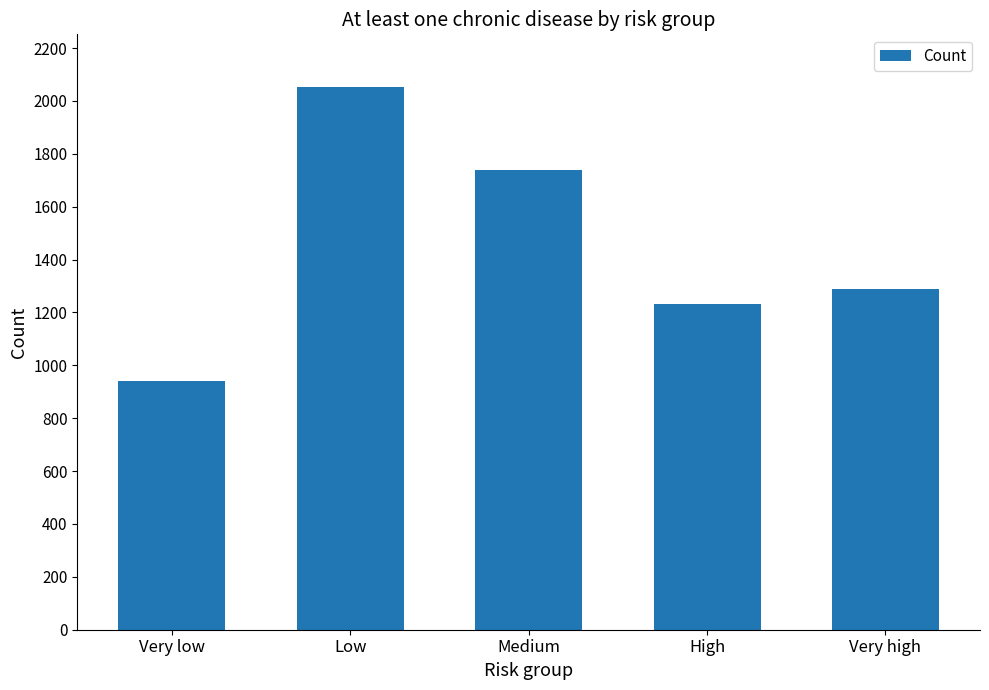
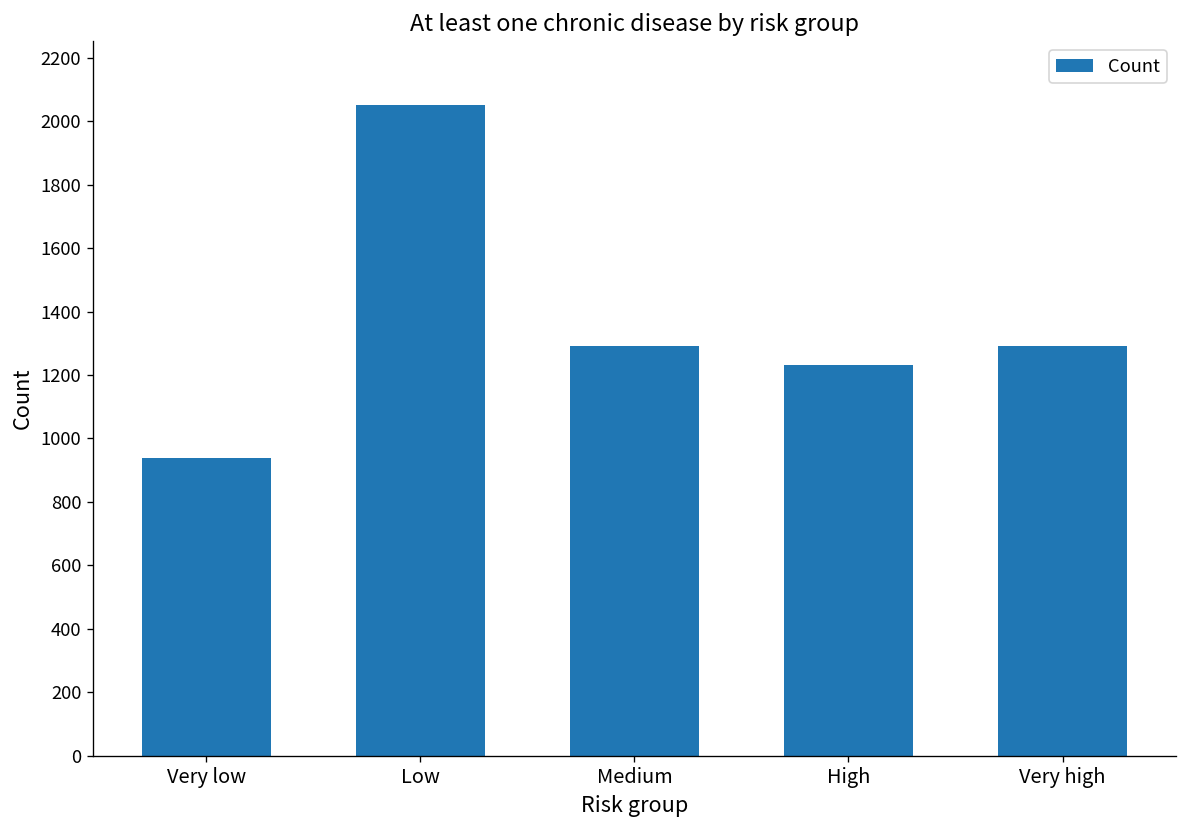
Medium: 1740 -> 1290
